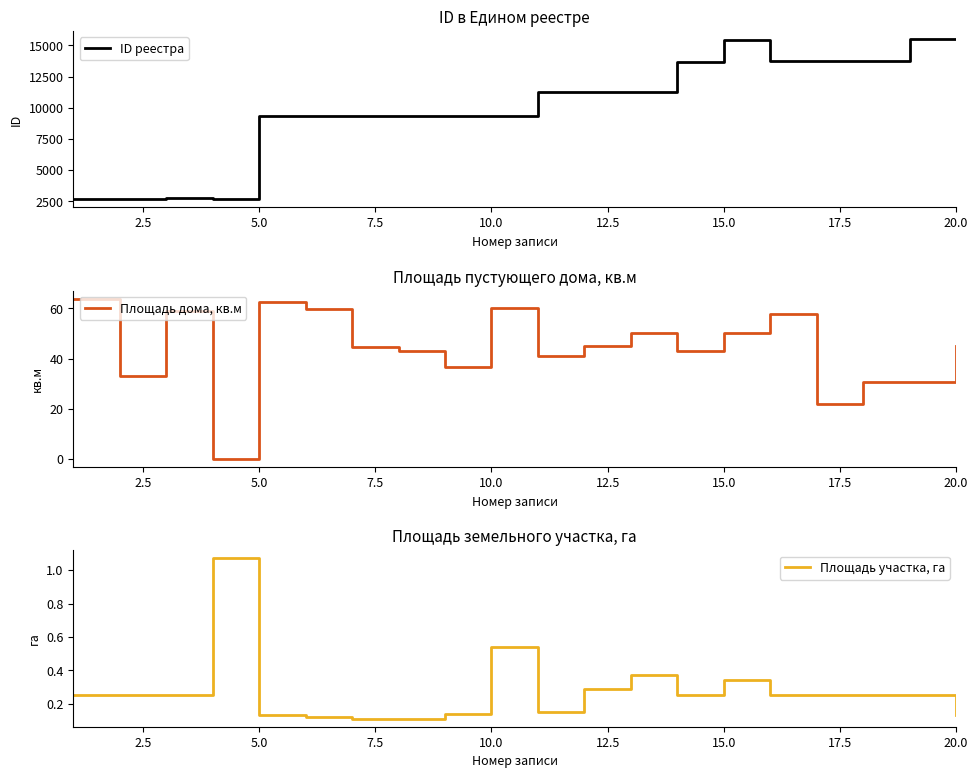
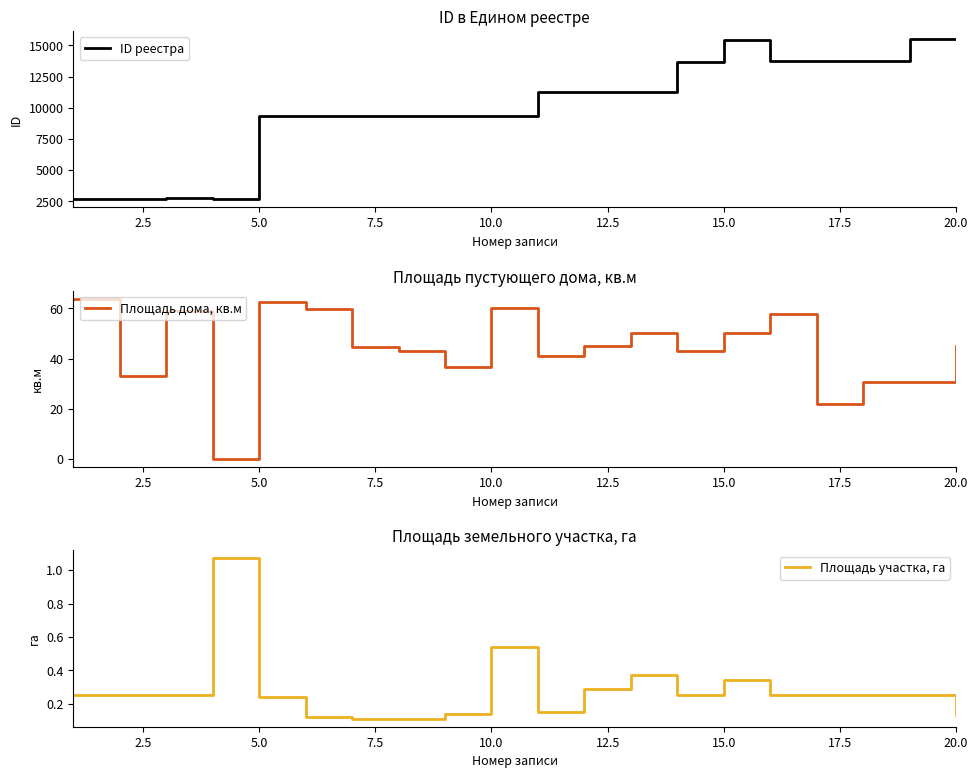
Площадь земельного участка, га, 5.0: 0.13 -> 0.24
